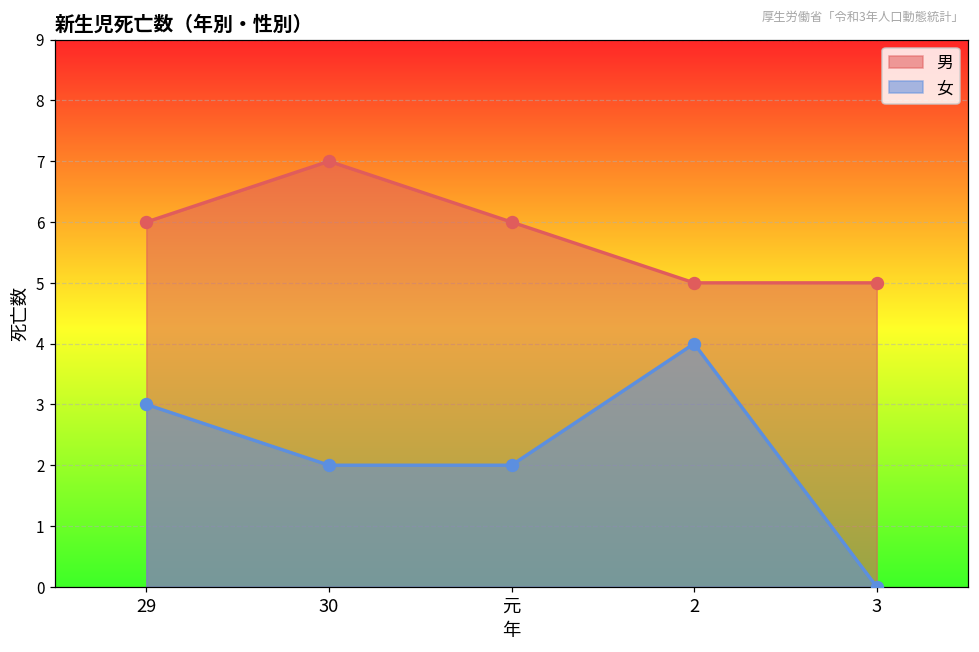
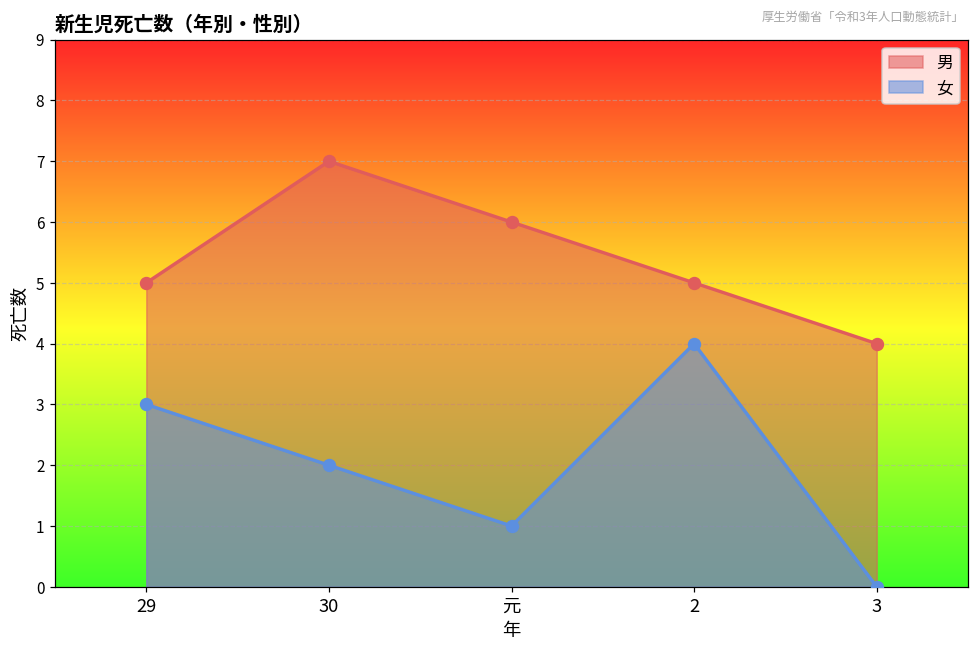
男, 29: 6 -> 5
女, 元: 2 -> 1
男, 3: 5 -> 4
